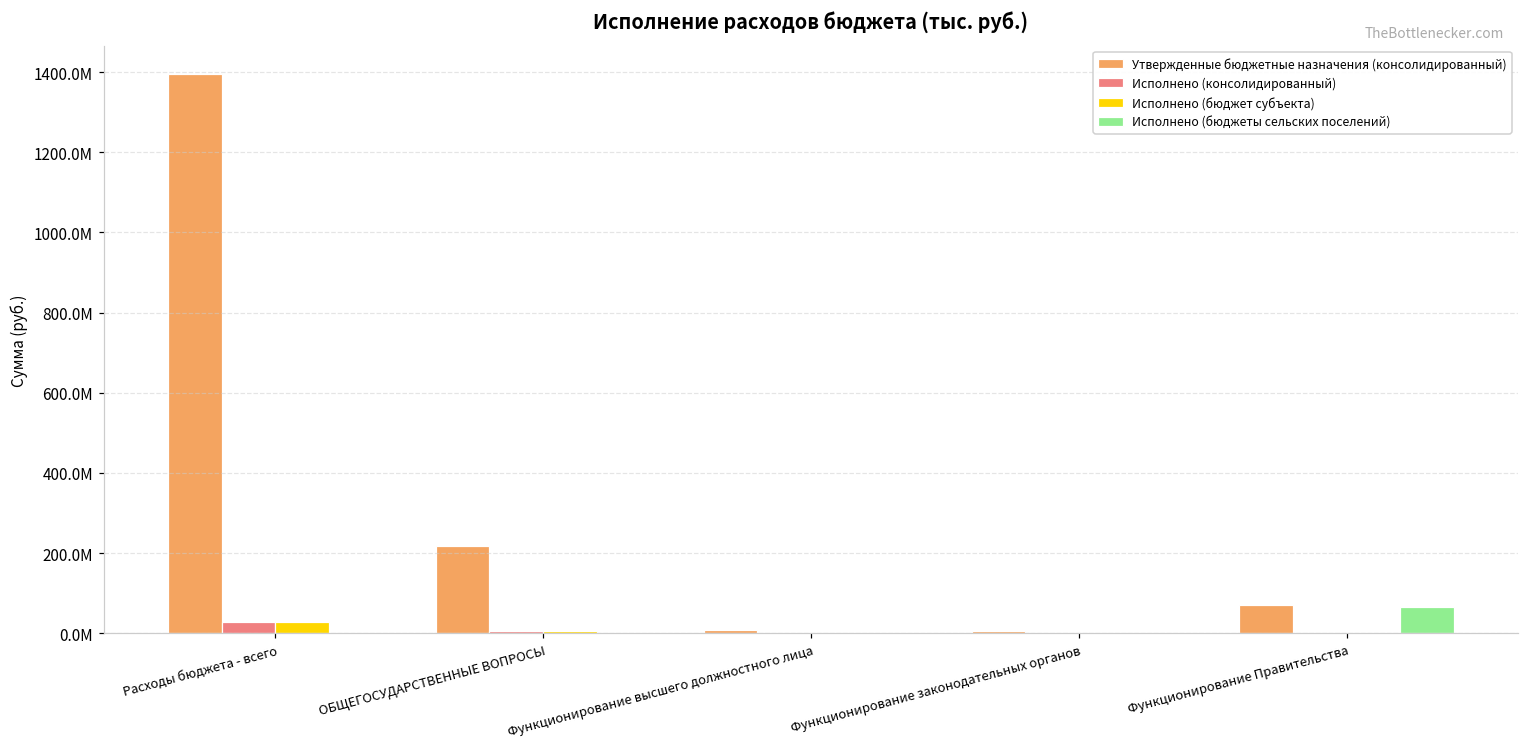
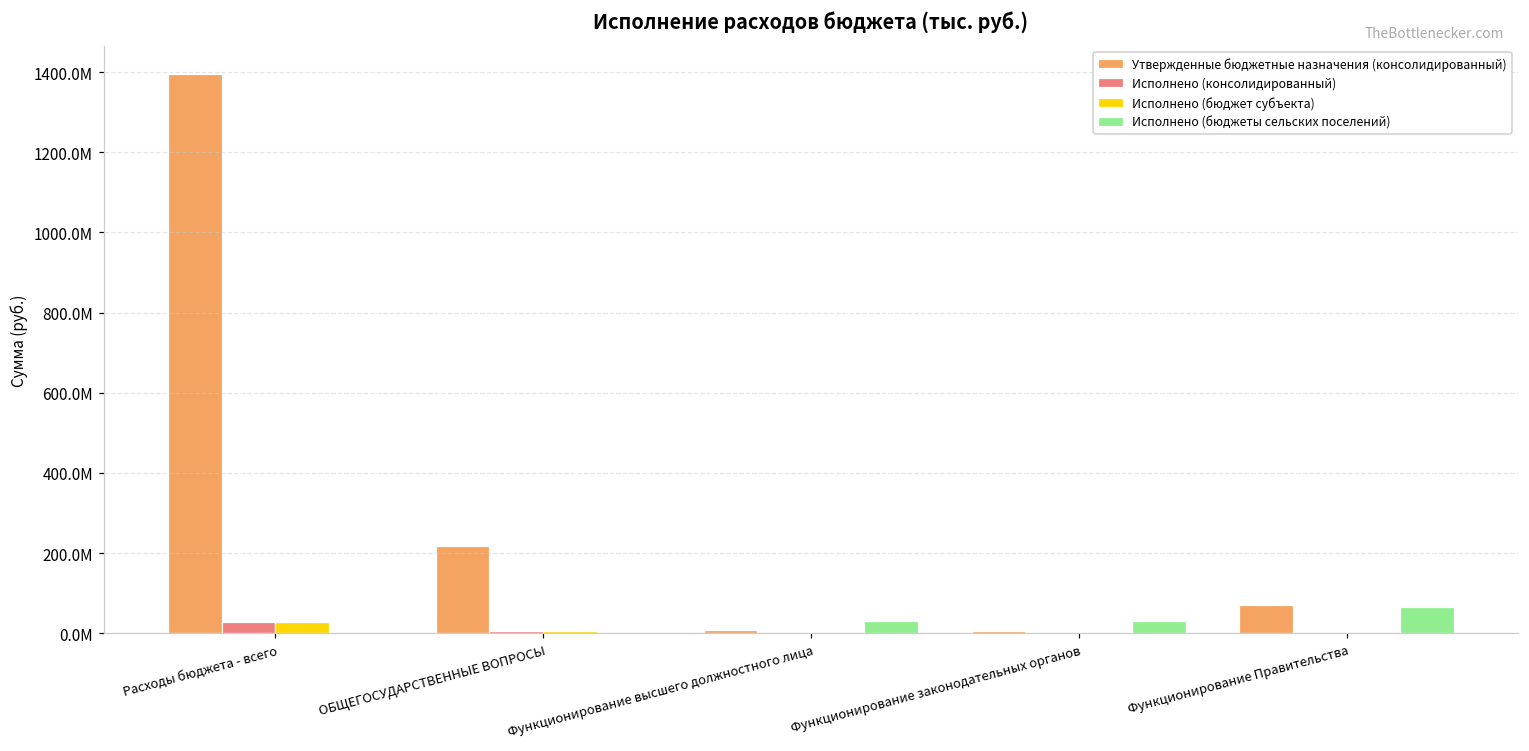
Исполнено (бюджеты сельских поселений), Функционирование высшего должностного лица: 0 -> 30000000
Исполнено (бюджеты сельских поселений), Функционирование законодательных органов: 0 -> 30000000
